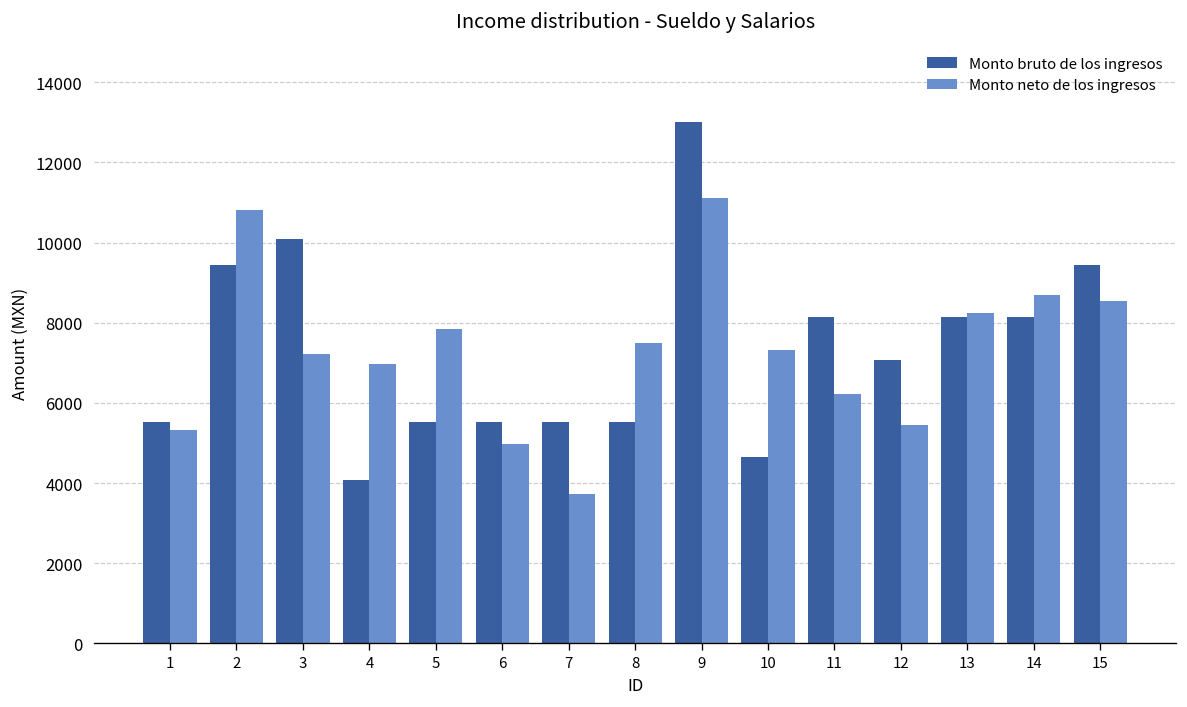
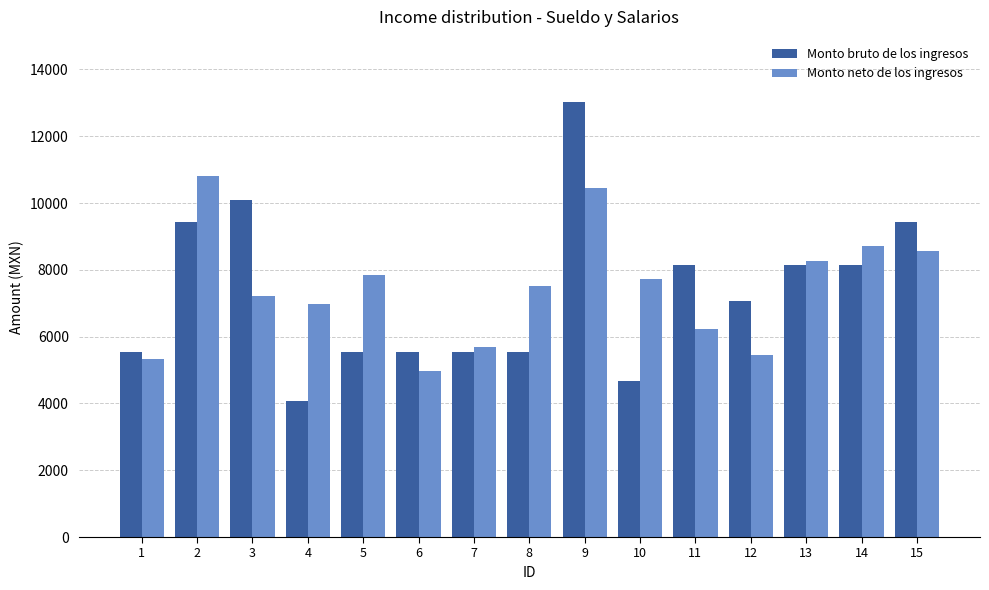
Monto neto de los ingresos, 7: 3700 -> 5700
Monto neto de los ingresos, 9: 11100 -> 10500
Monto neto de los ingresos, 10: 7300 -> 7700
